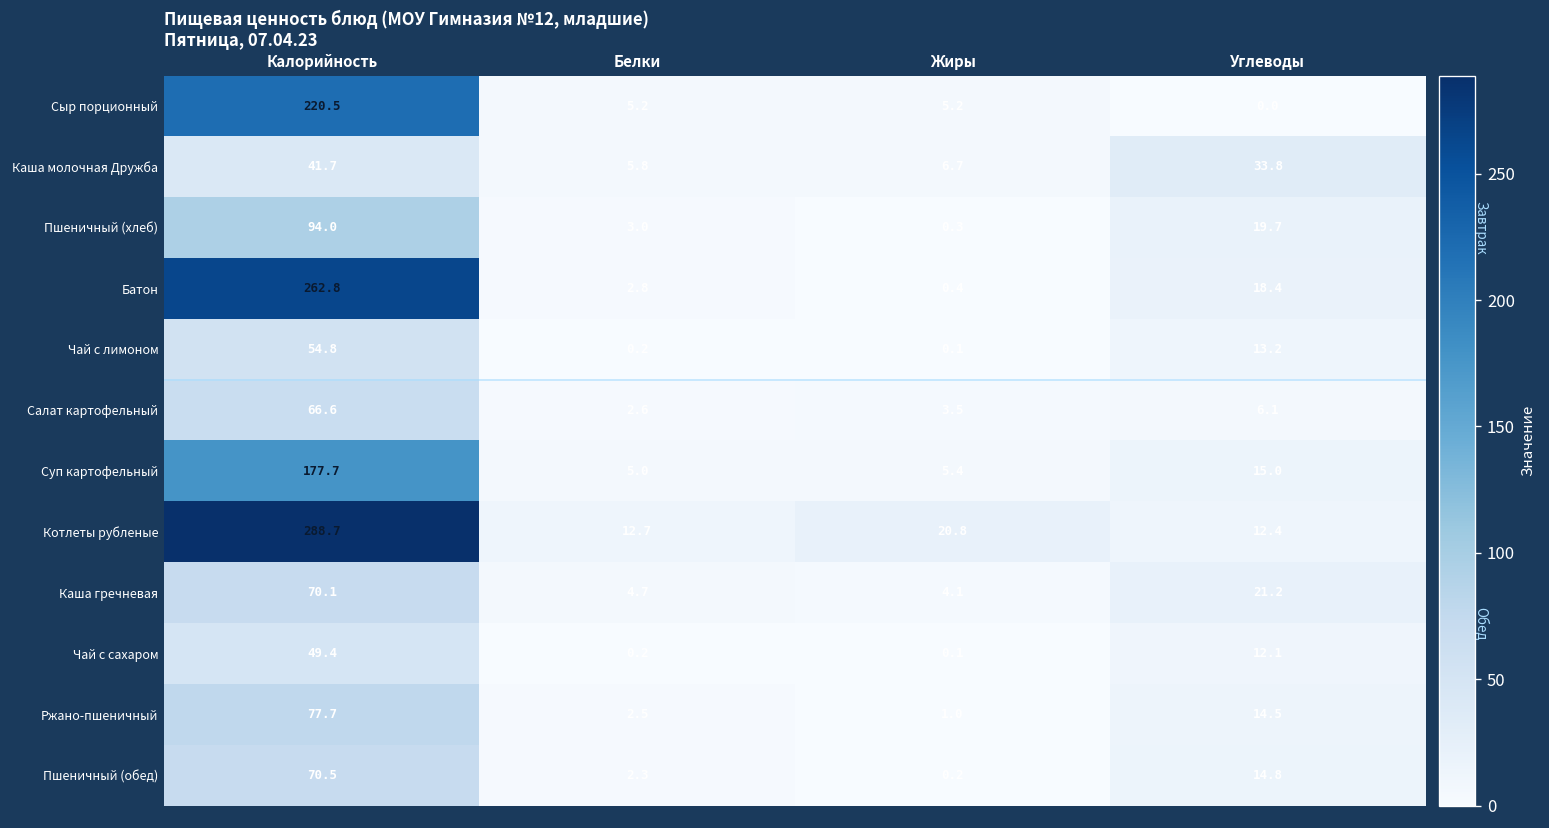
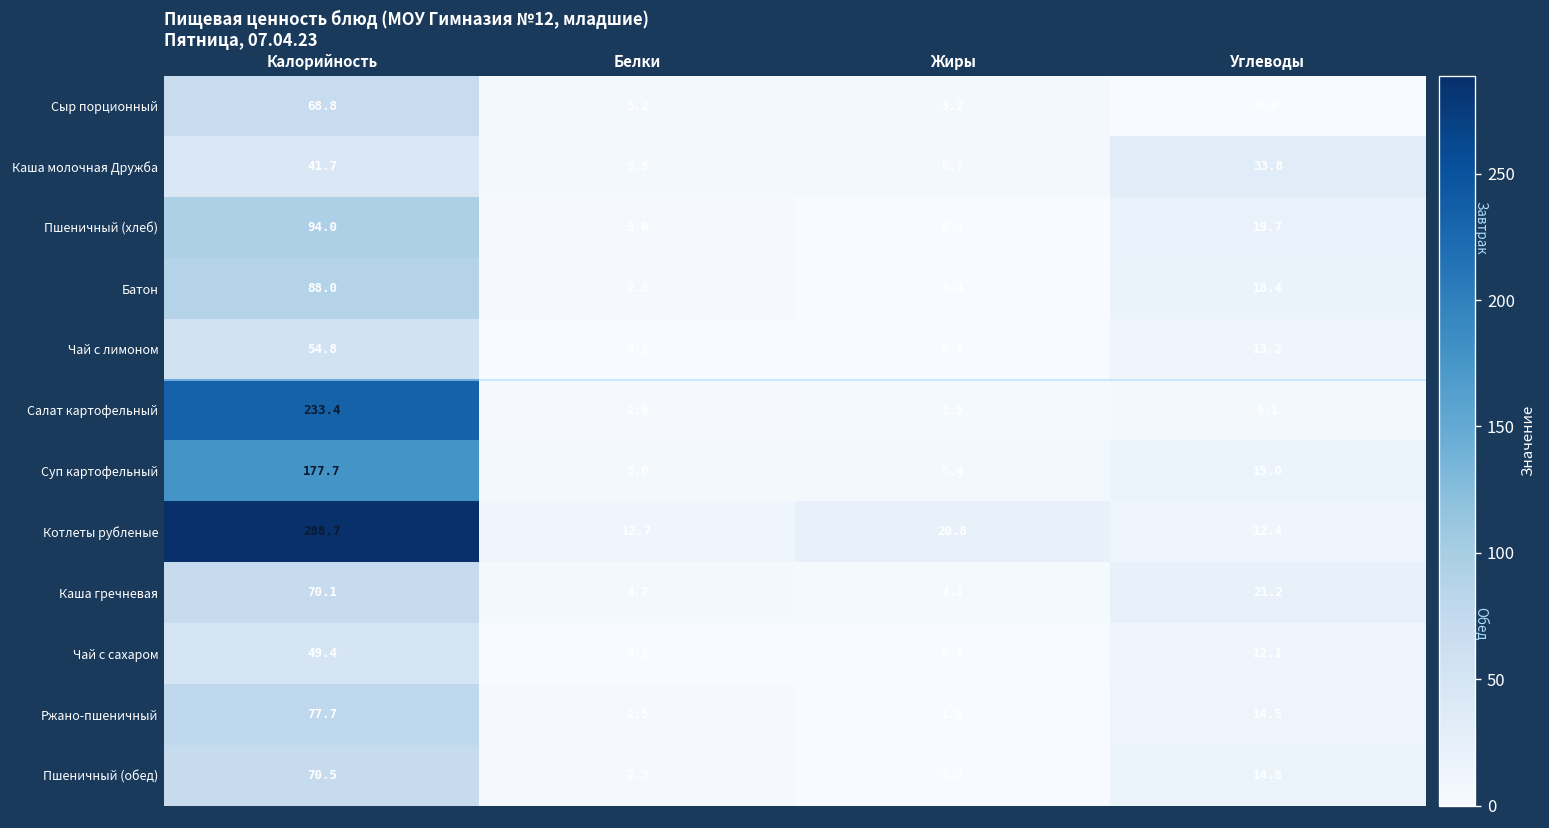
Сыр порционный, Калорийность: 220.5 -> 68.8
Батон, Калорийность: 262.8 -> 88.0
Салат картофельный, Калорийность: 66.6 -> 233.4
